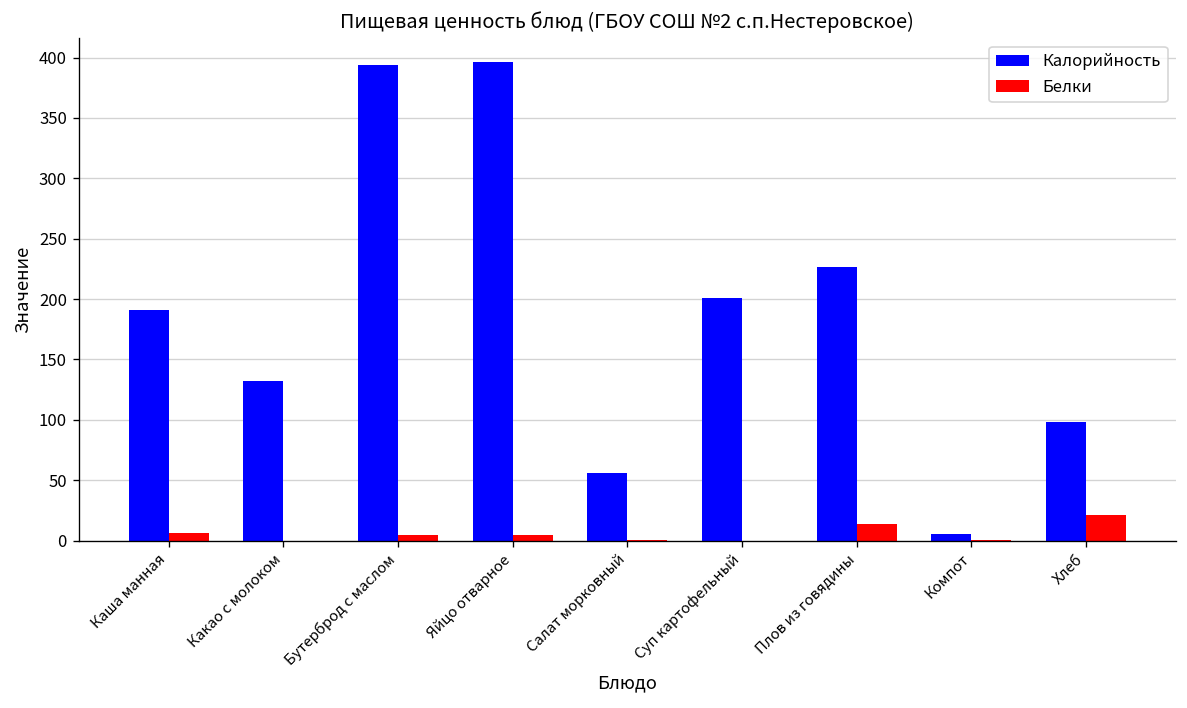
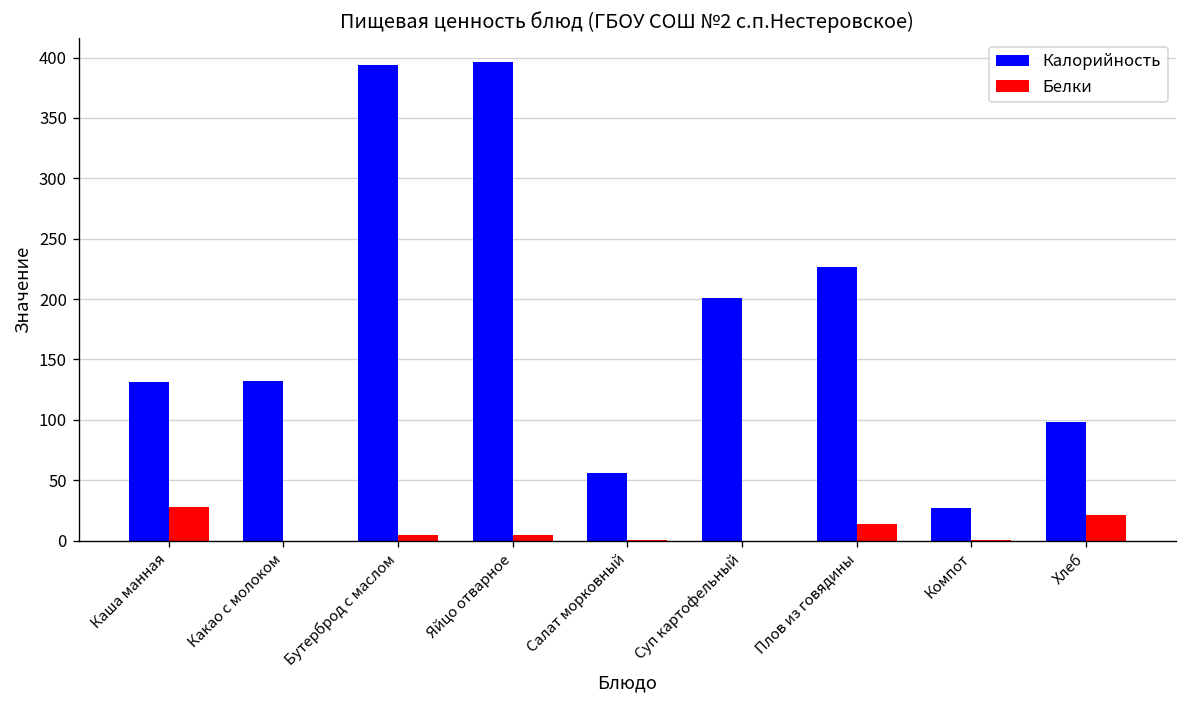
Калорийность, Каша манная: 191 -> 131
Белки, Каша манная: 6 -> 28
Калорийность, Компот: 6 -> 27
